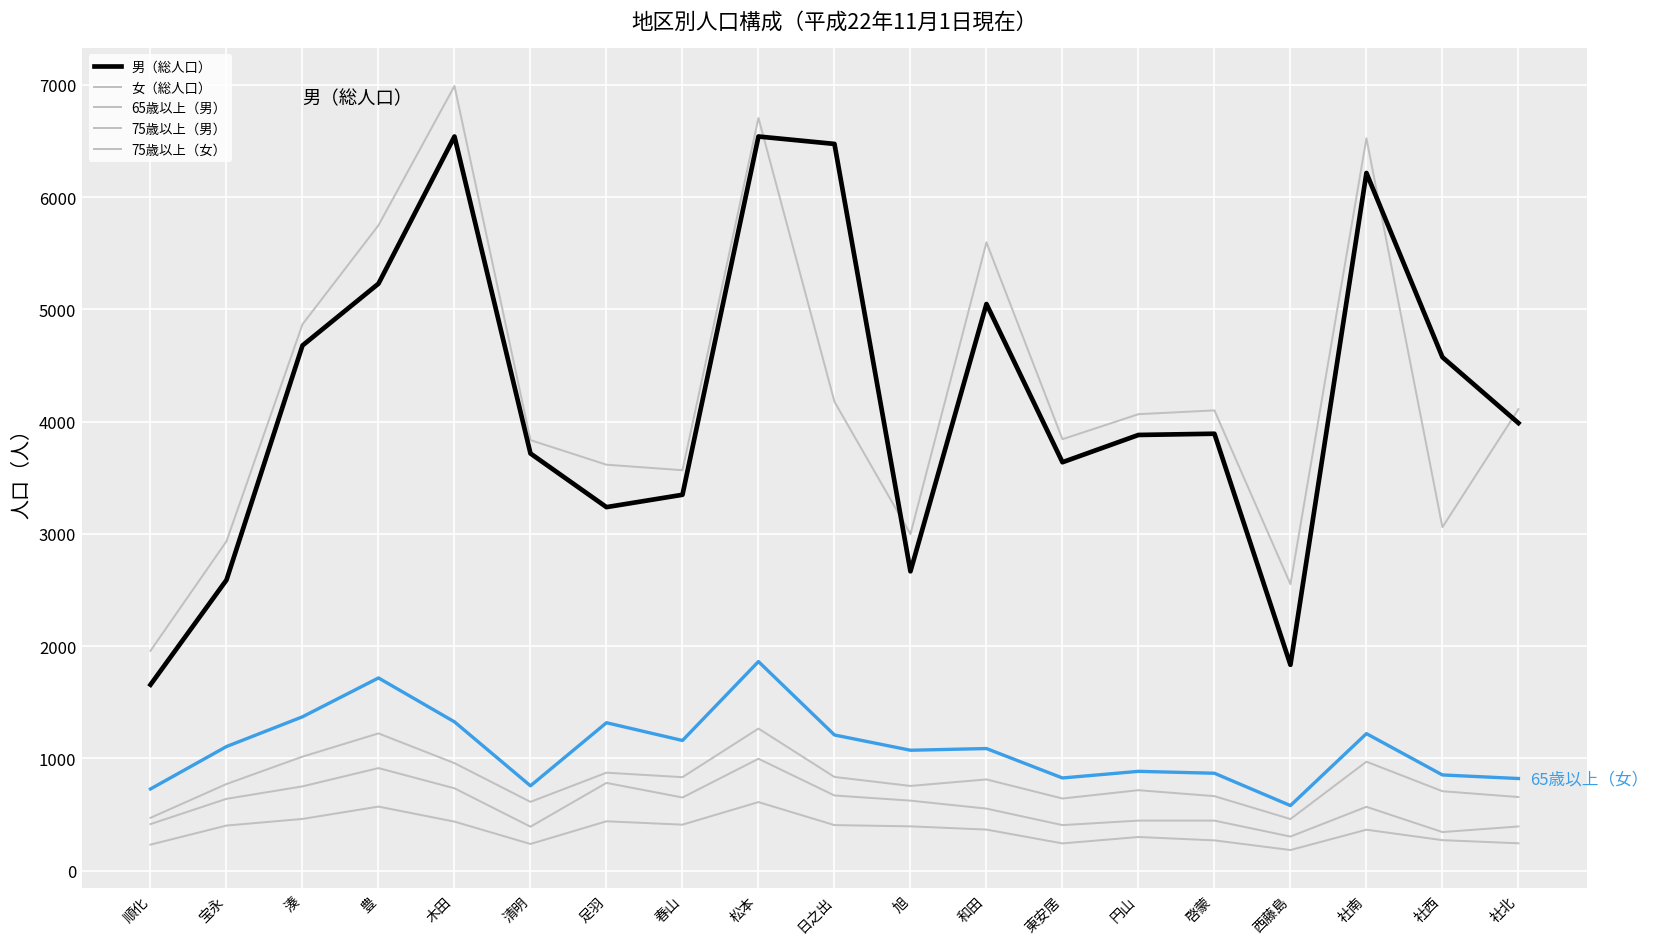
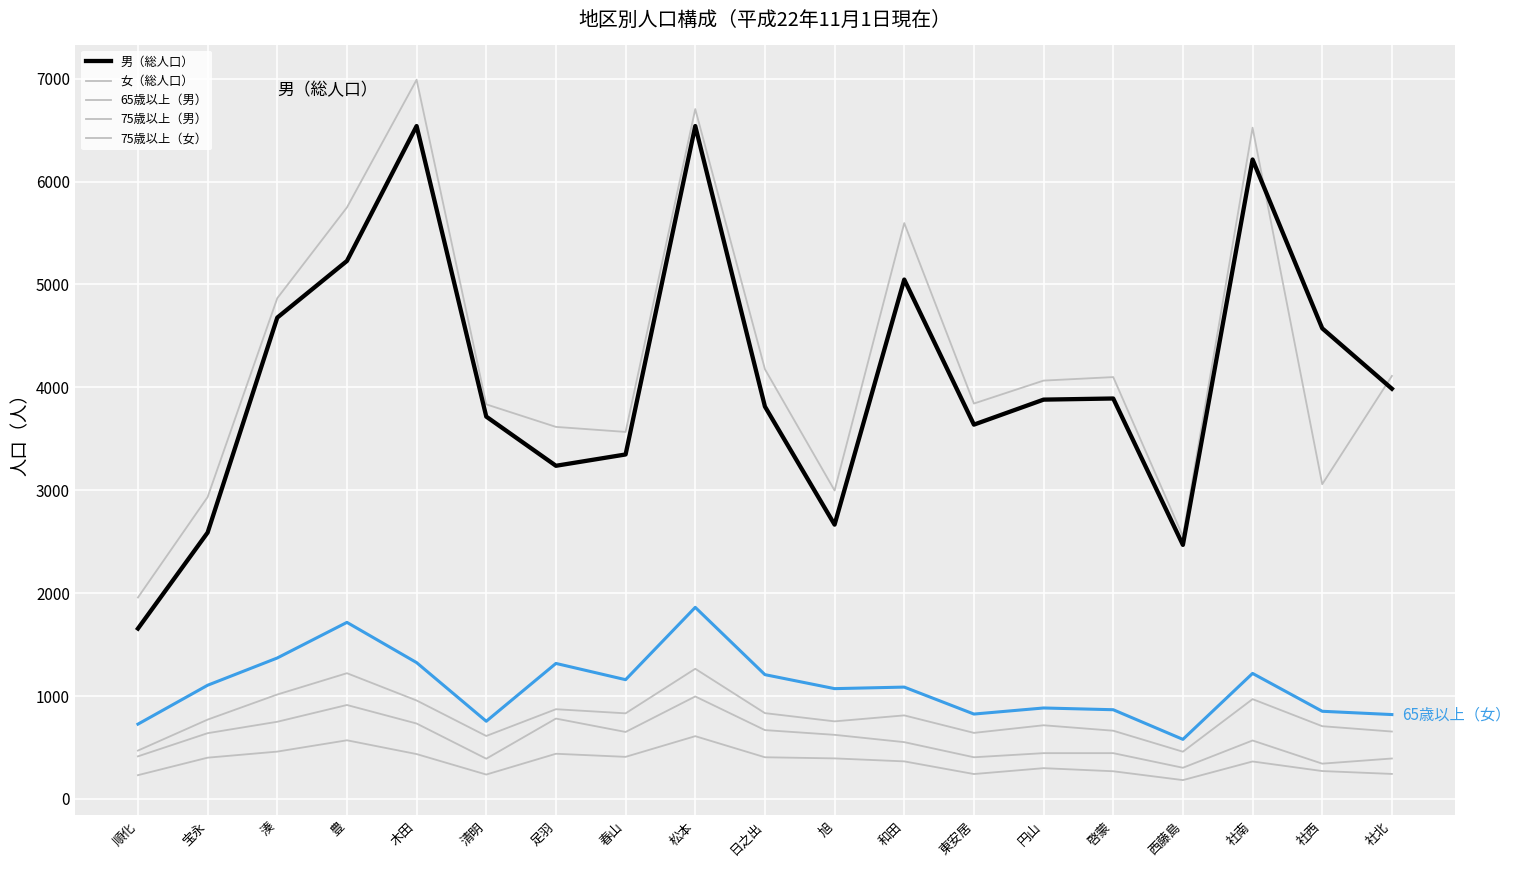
男（総人口）, 日之出: 6500 -> 3800
男（総人口）, 西藤島: 1800 -> 2500
